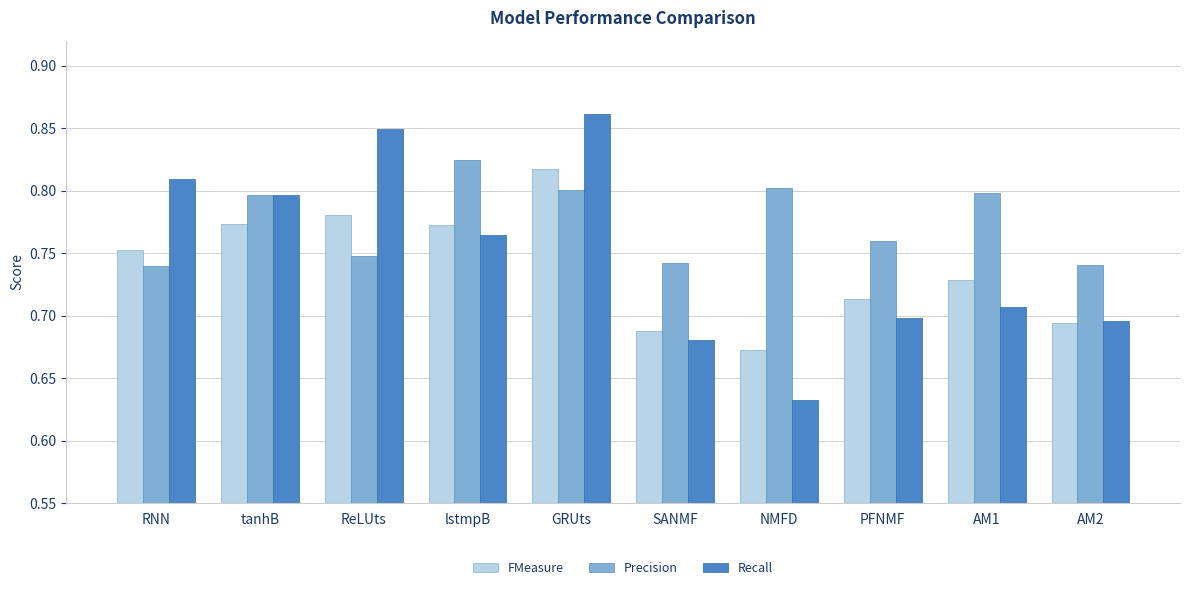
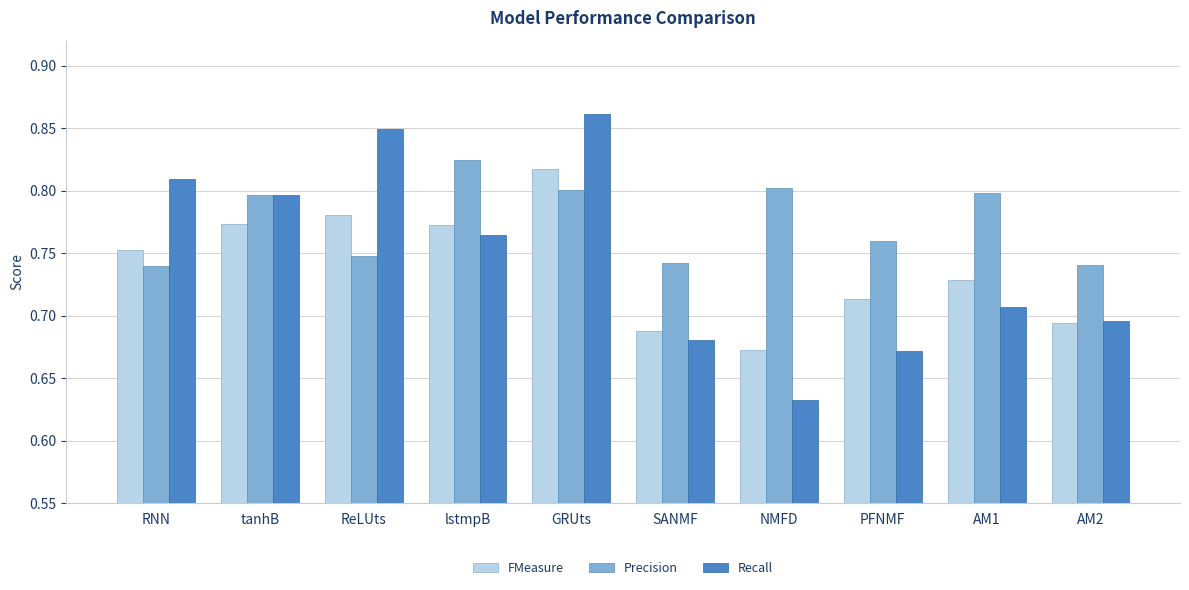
Recall, PFNMF: 0.698 -> 0.672
